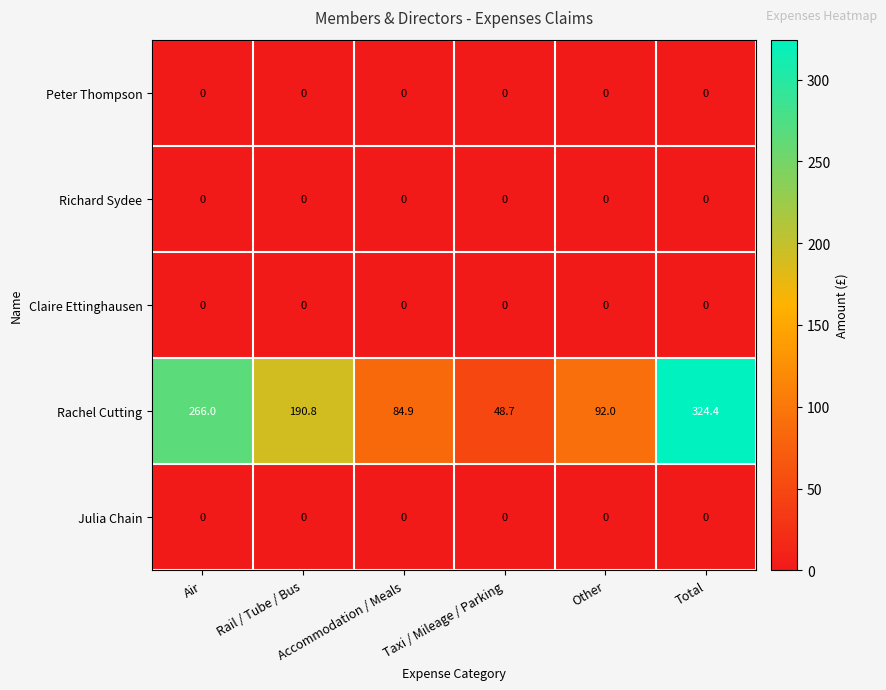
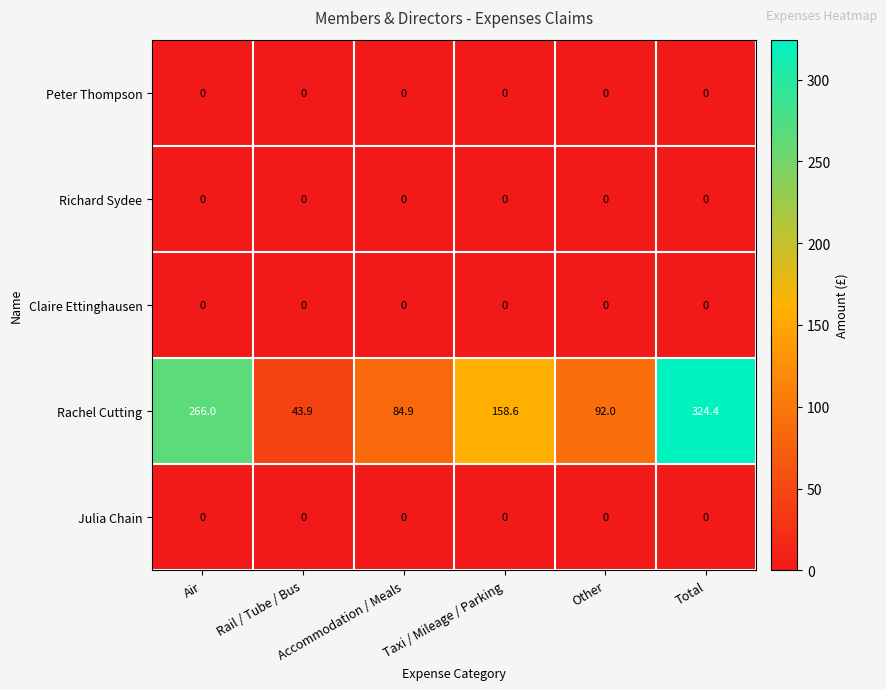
Rachel Cutting, Rail / Tube / Bus: 190.8 -> 43.9
Rachel Cutting, Taxi / Mileage / Parking: 48.7 -> 158.6
